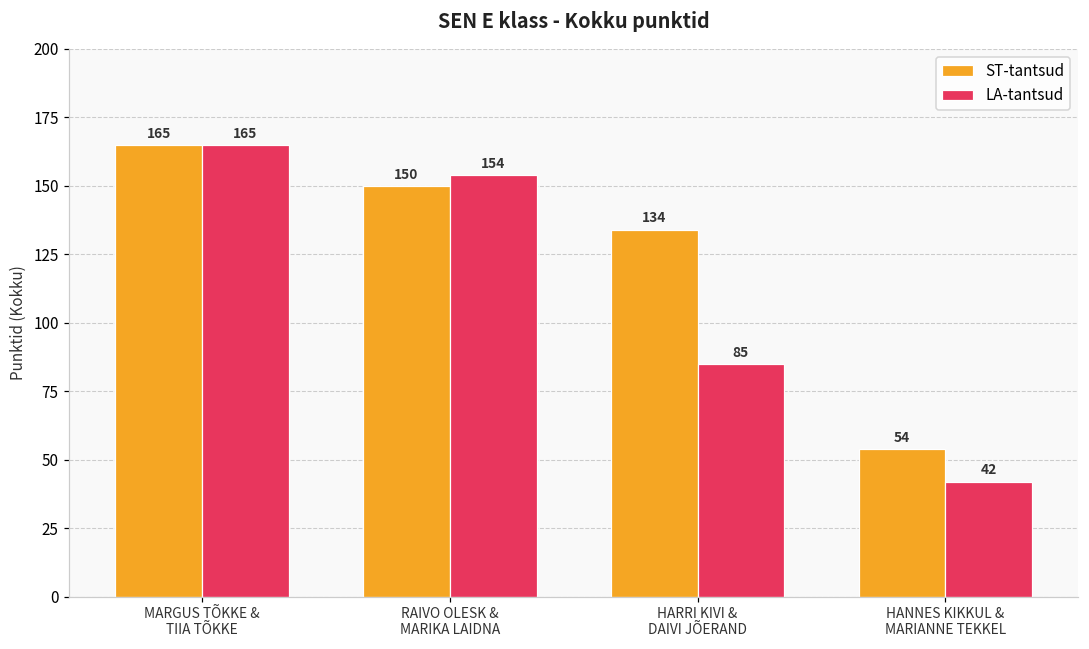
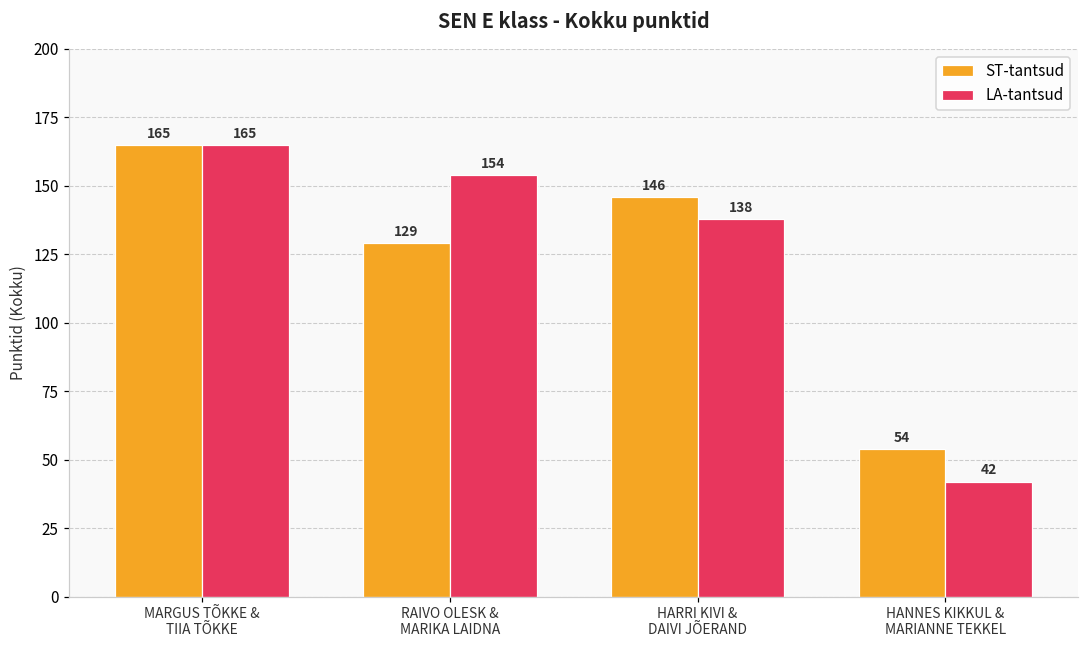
ST-tantsud, RAIVO OLESK & MARIKA LAIDNA: 150 -> 129
ST-tantsud, HARRI KIVI & DAIVI JÕERAND: 134 -> 146
LA-tantsud, HARRI KIVI & DAIVI JÕERAND: 85 -> 138
